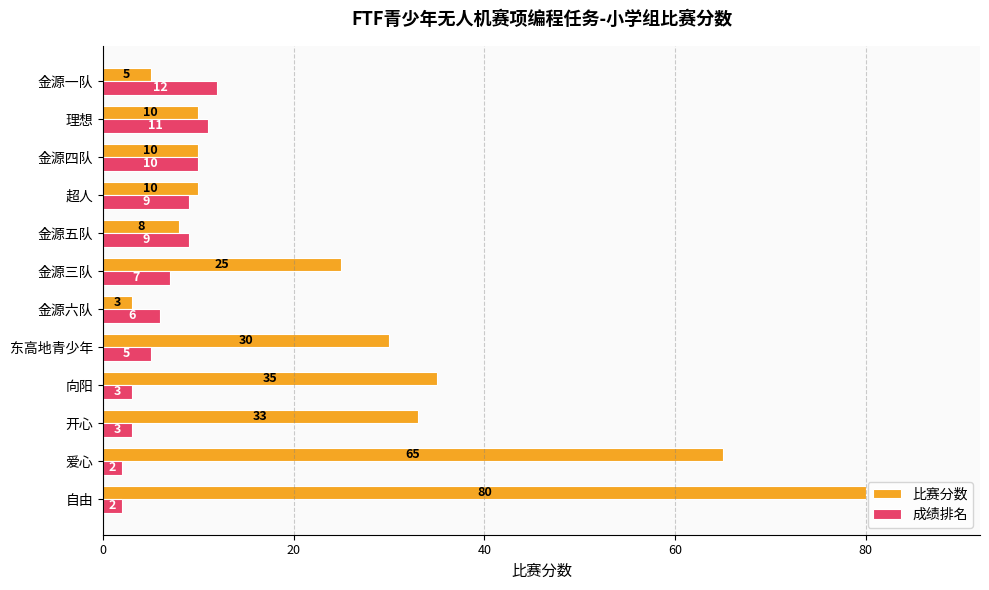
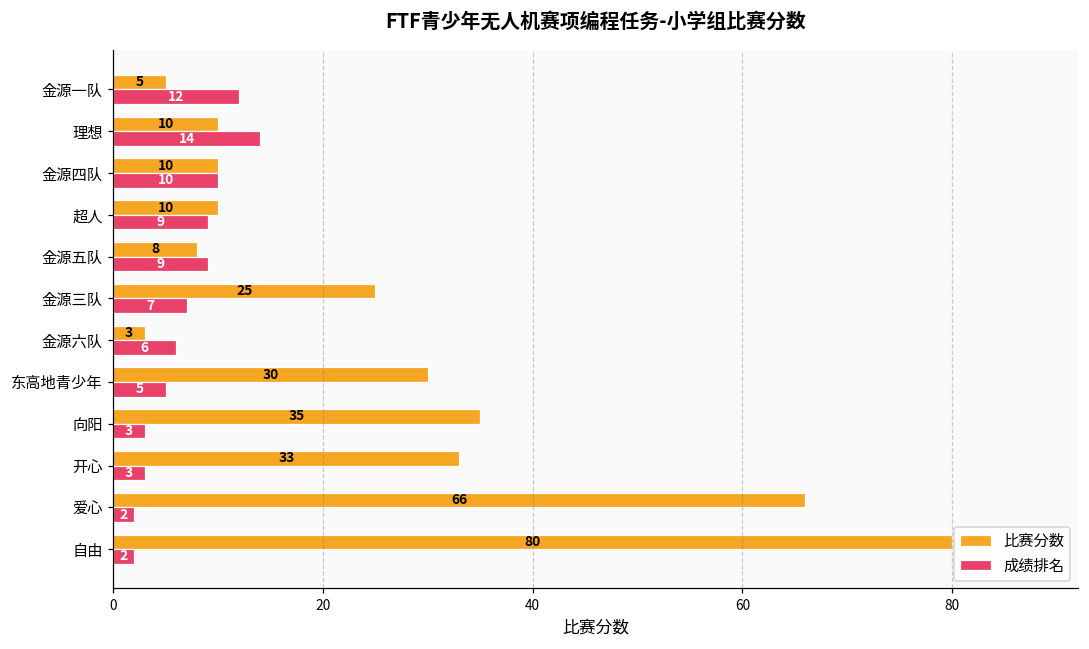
成绩排名, 理想: 11 -> 14
比赛分数, 爱心: 65 -> 66
